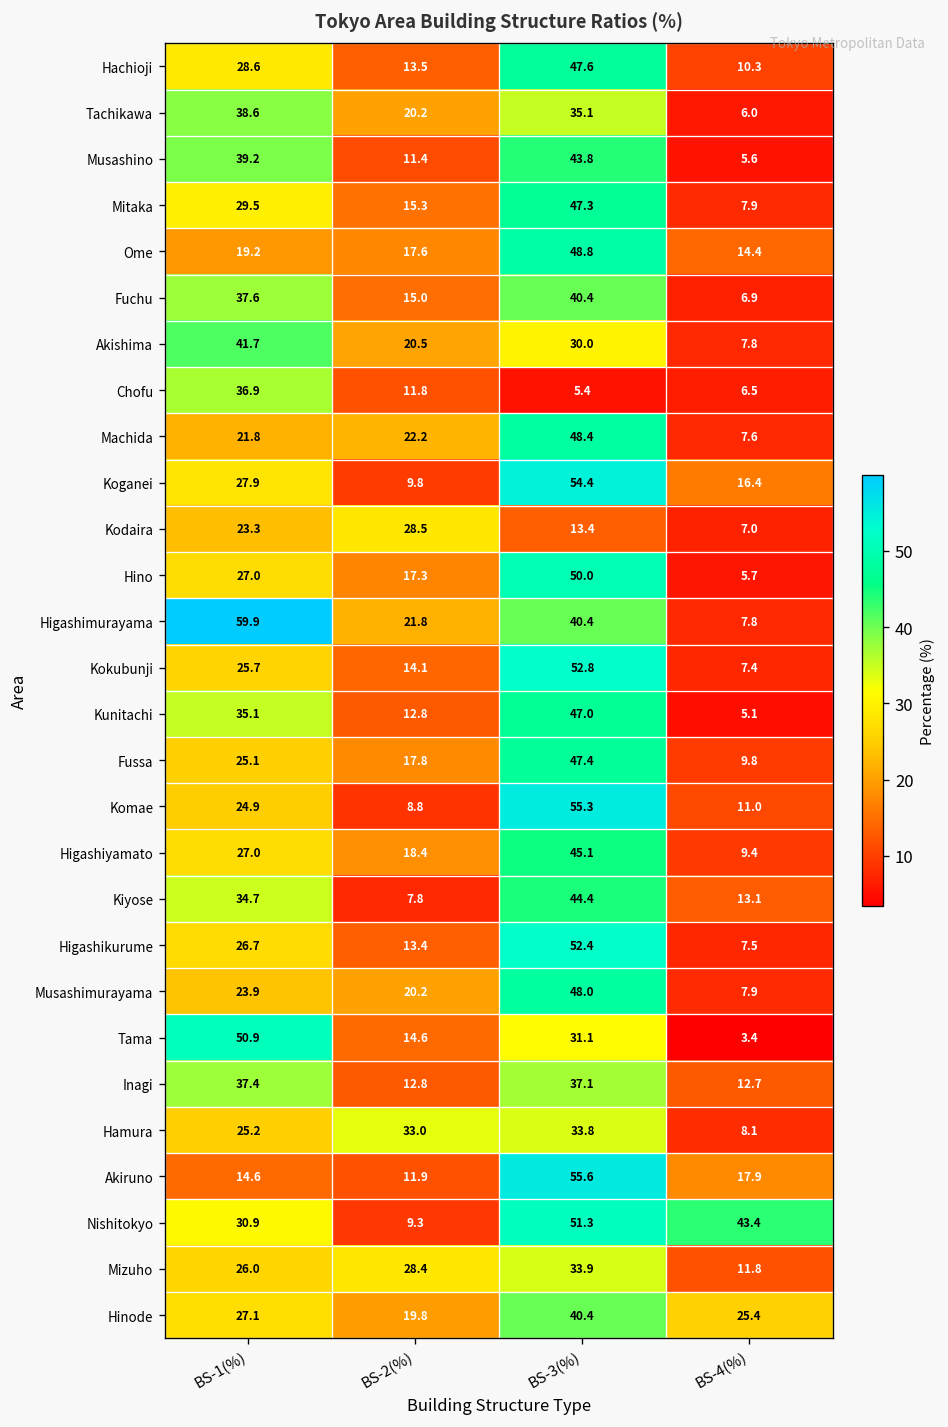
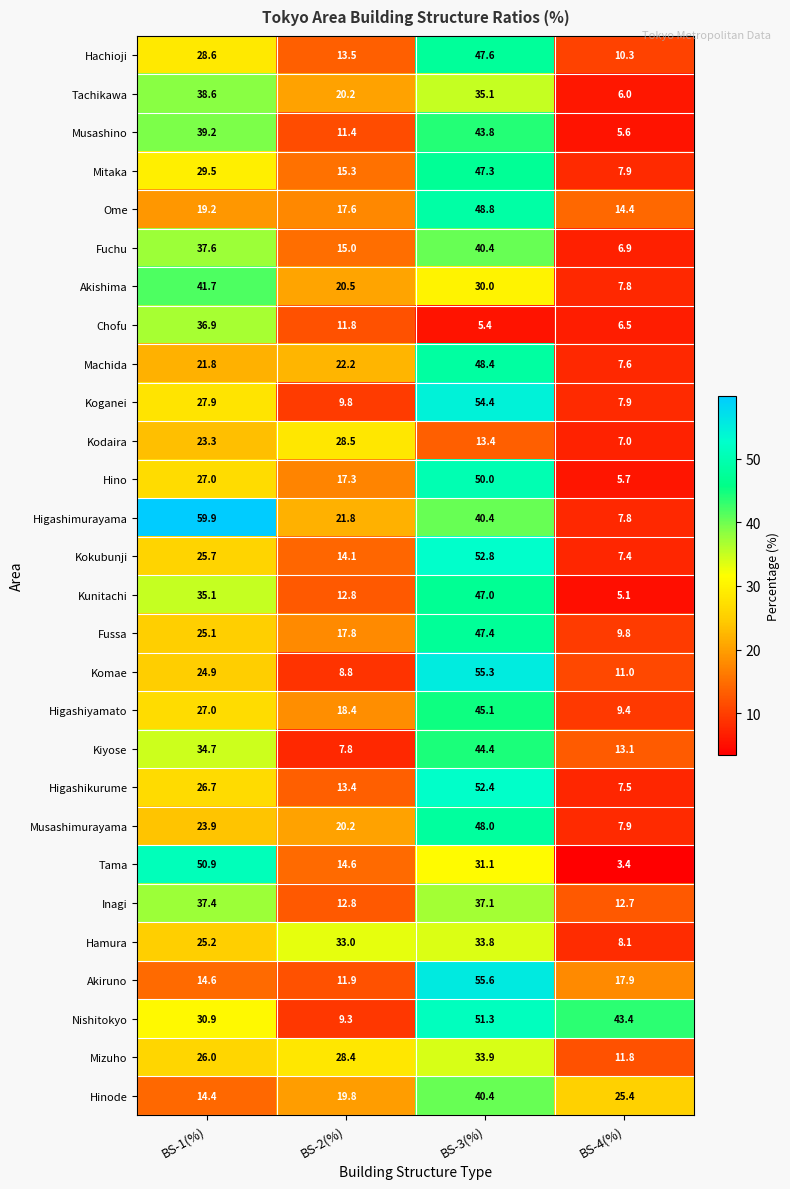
Koganei, BS-4(%): 16.4 -> 7.9
Hinode, BS-1(%): 27.1 -> 14.4
